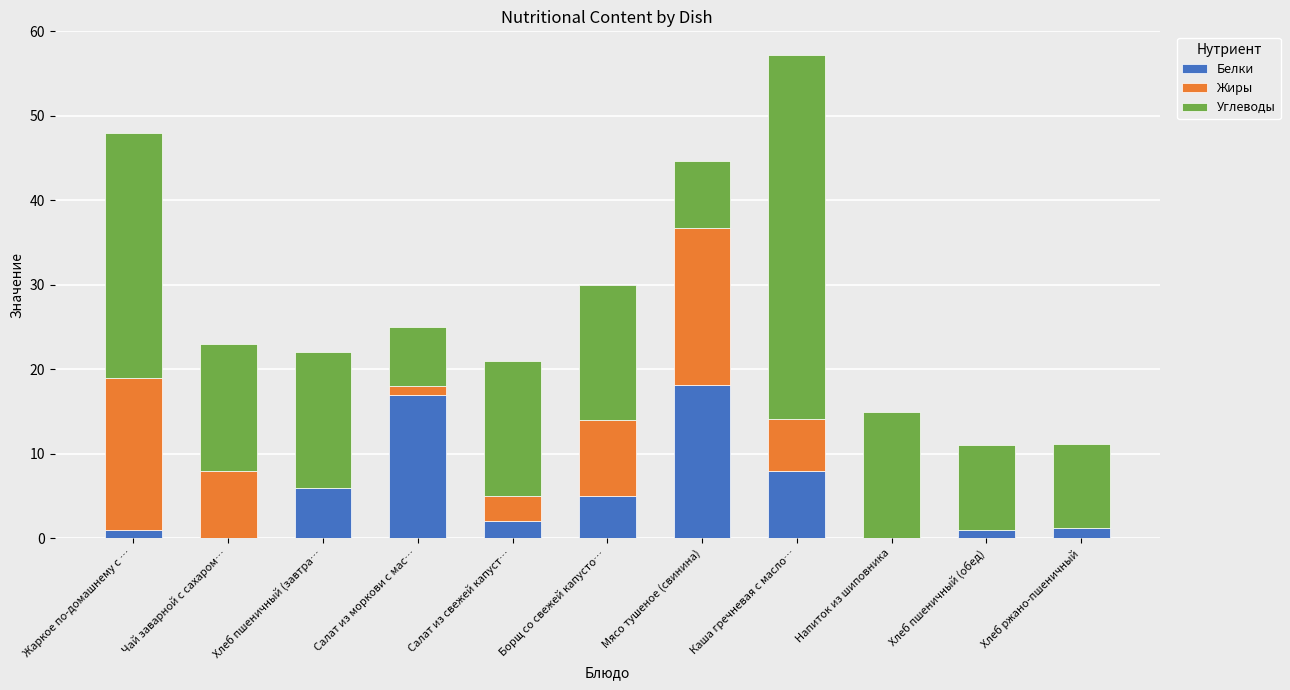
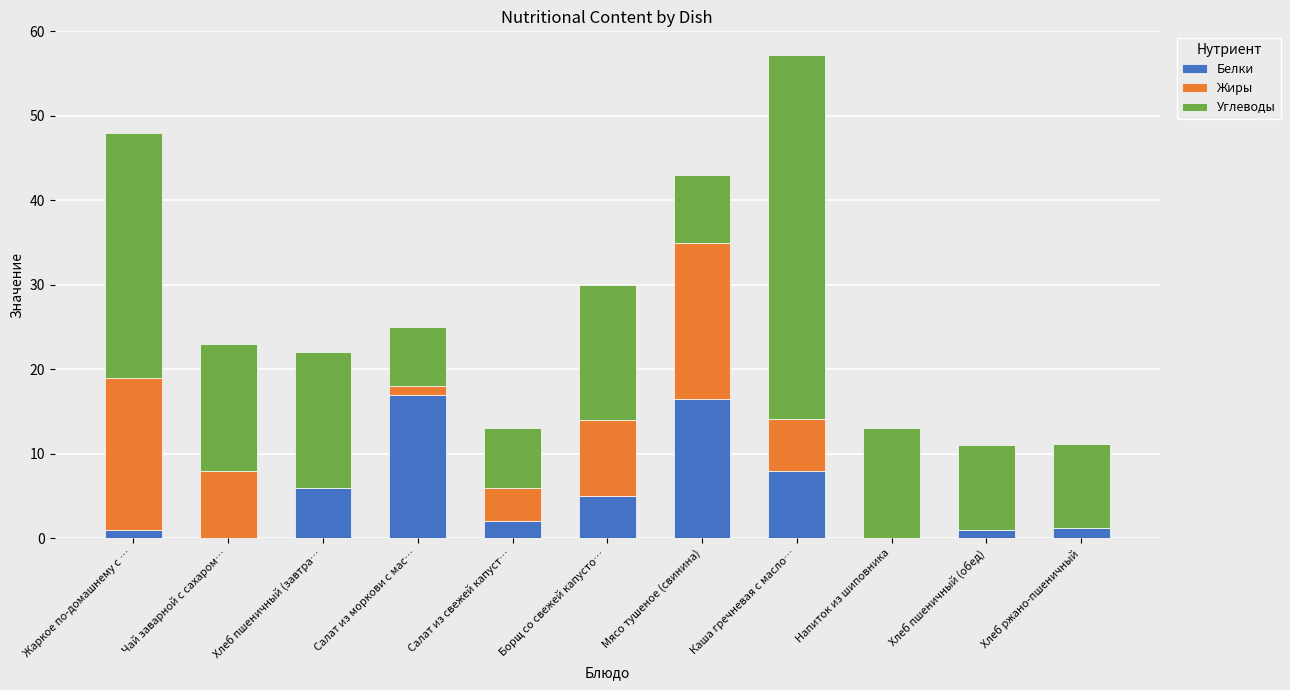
Жиры, Салат из свежей капуст…: 3 -> 4
Углеводы, Салат из свежей капуст…: 16 -> 7
Белки, Мясо тушеное (свинина): 18 -> 17
Углеводы, Напиток из шиповника: 15 -> 13
